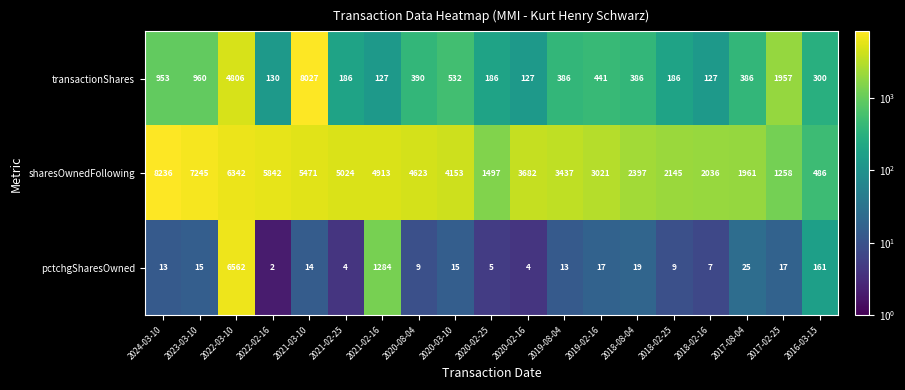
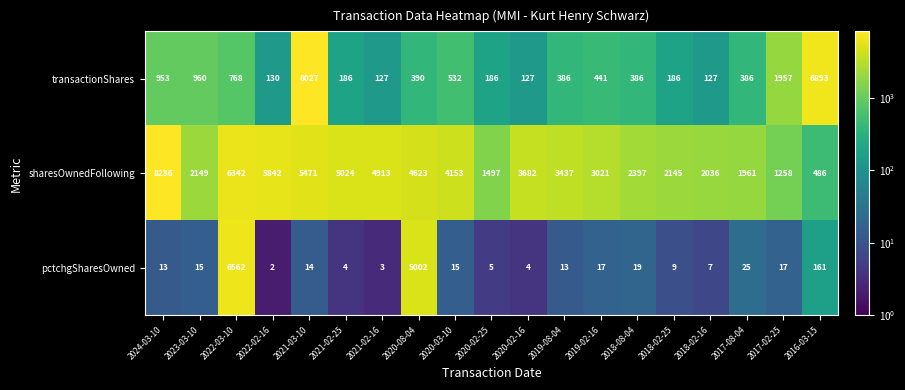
transactionShares, 2022-03-10: 4806 -> 768
transactionShares, 2016-03-15: 300 -> 6893
sharesOwnedFollowing, 2023-03-10: 7245 -> 2149
pctchgSharesOwned, 2021-02-16: 1284 -> 3
pctchgSharesOwned, 2020-08-04: 9 -> 5002
